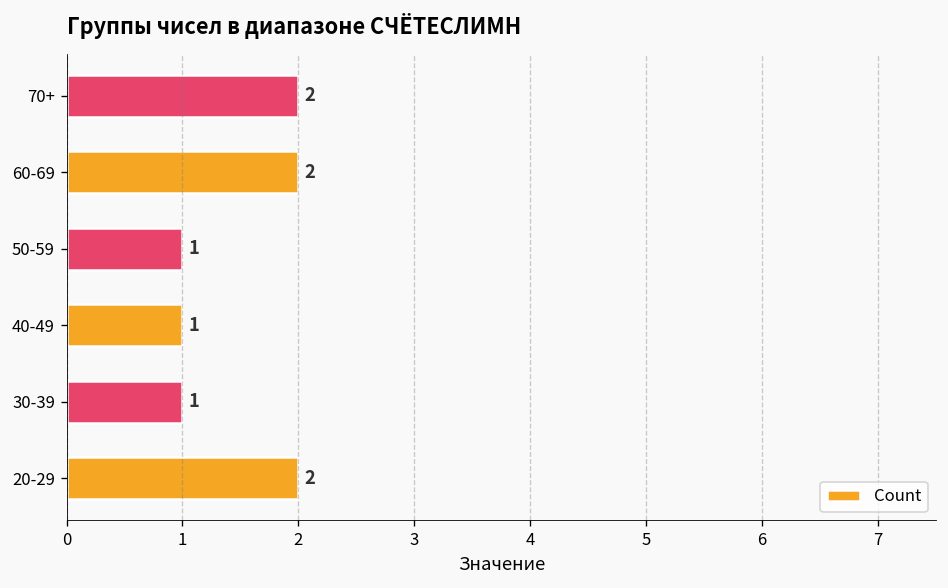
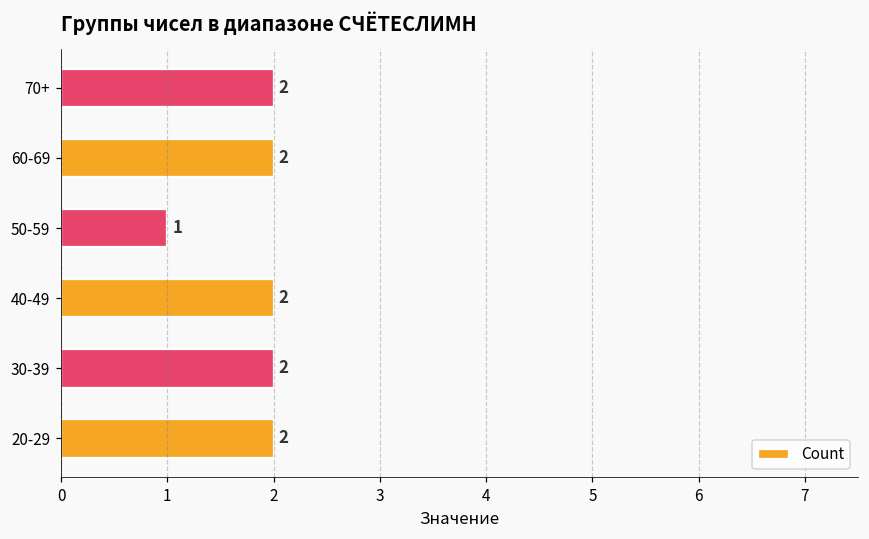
40-49: 1 -> 2
30-39: 1 -> 2
